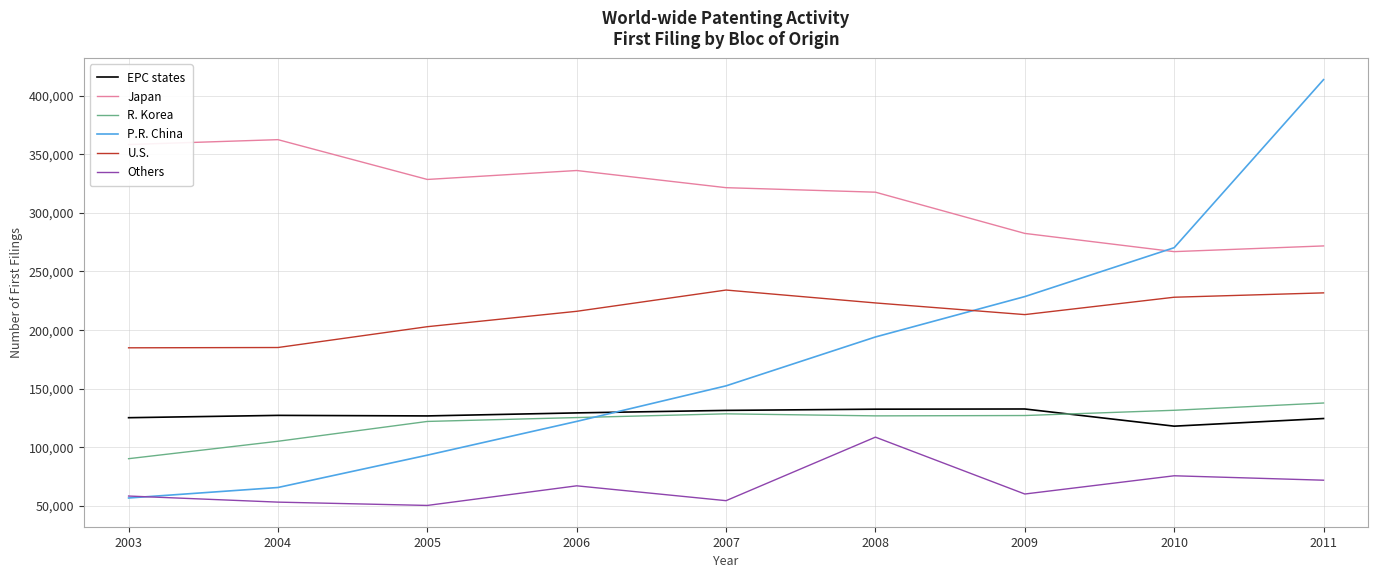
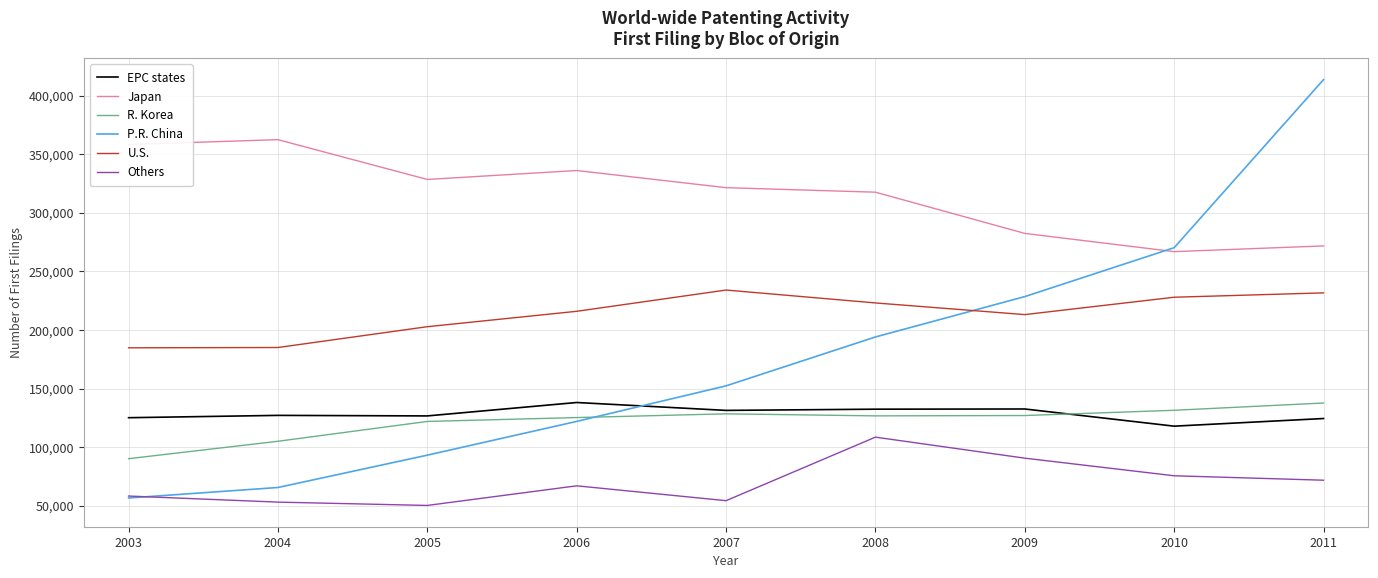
EPC states, 2006: 129,000 -> 138,000
Others, 2009: 60,000 -> 91,000
